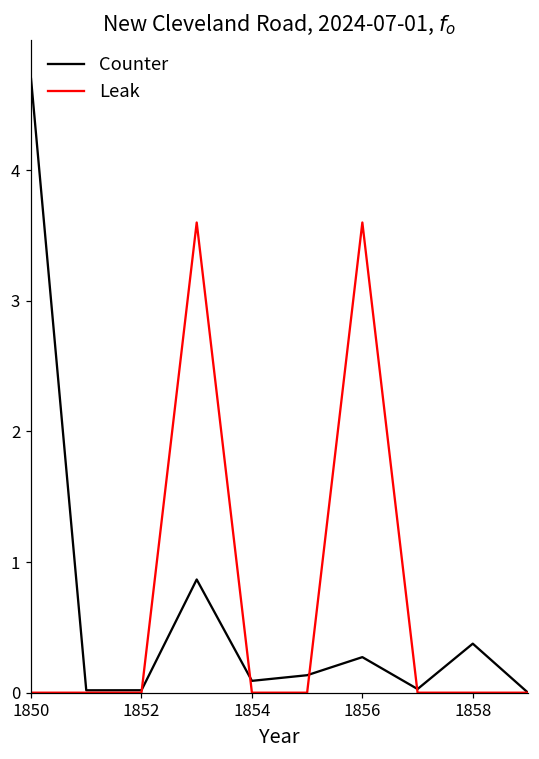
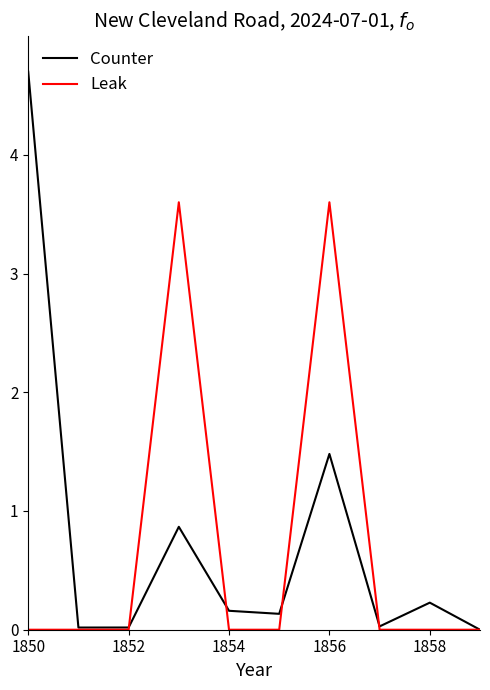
Counter, 1854: 0.09 -> 0.16
Counter, 1856: 0.27 -> 1.48
Counter, 1858: 0.38 -> 0.23
